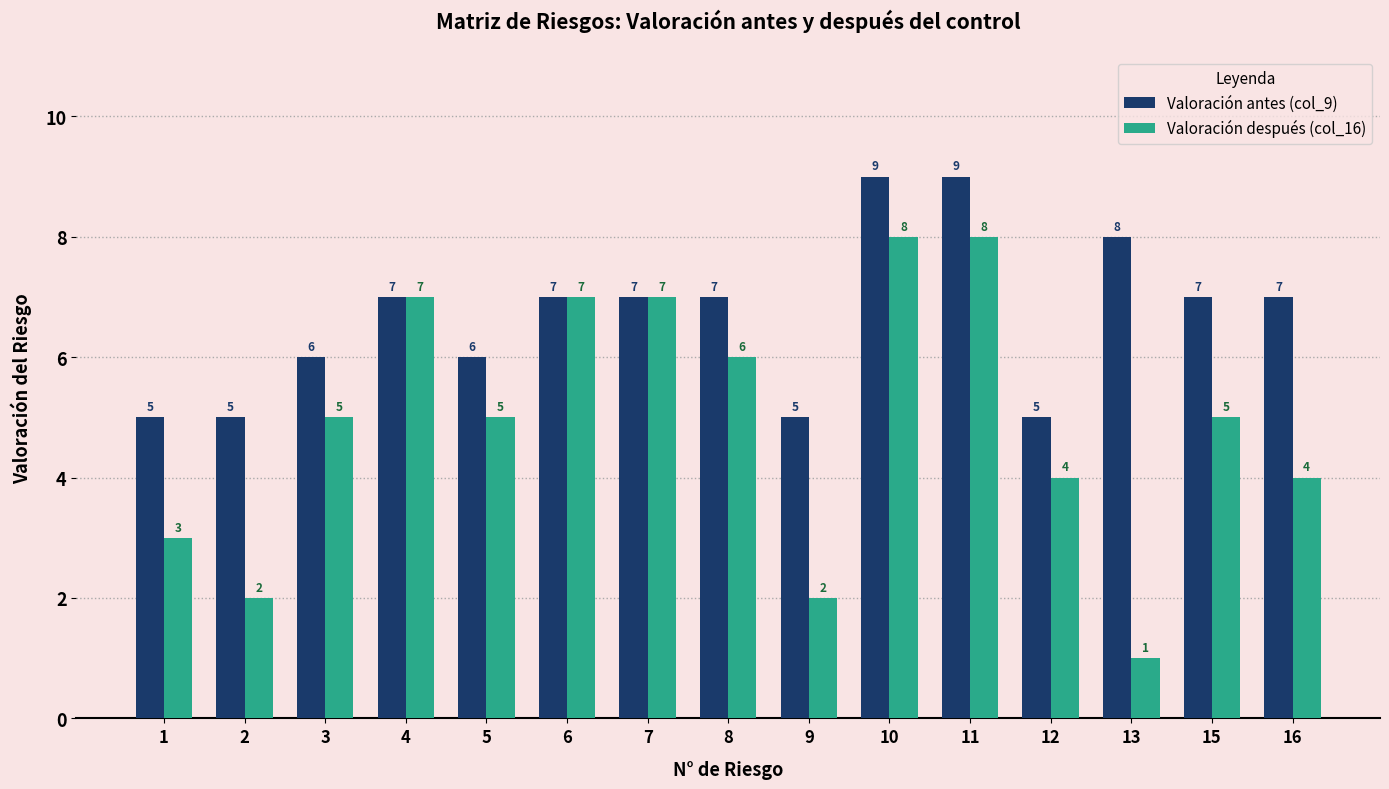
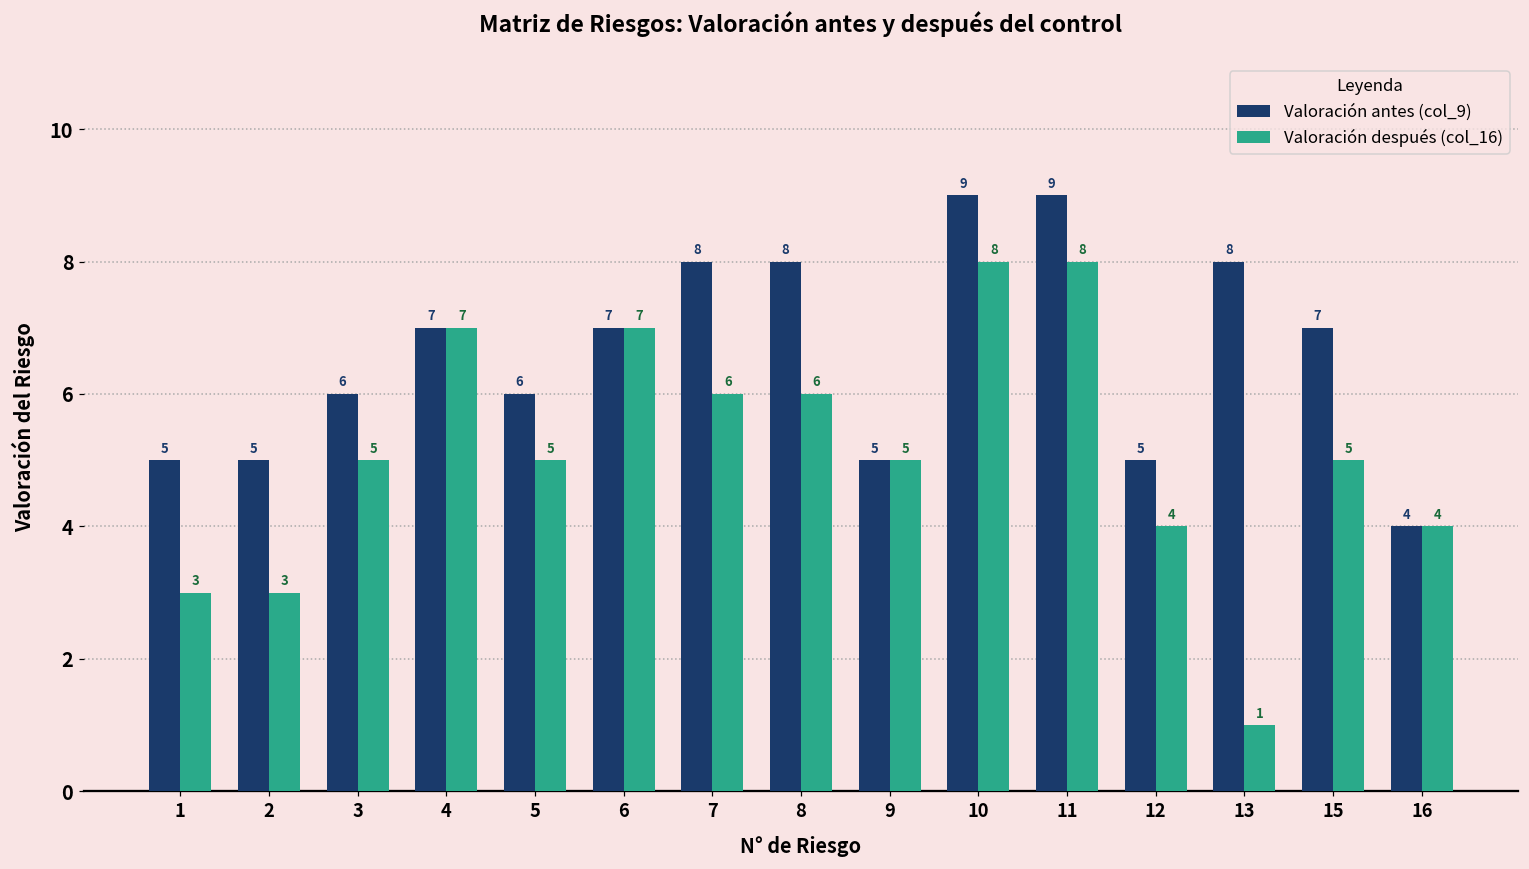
Valoración después (col_16), 2: 2 -> 3
Valoración antes (col_9), 7: 7 -> 8
Valoración después (col_16), 7: 7 -> 6
Valoración antes (col_9), 8: 7 -> 8
Valoración después (col_16), 9: 2 -> 5
Valoración antes (col_9), 16: 7 -> 4
